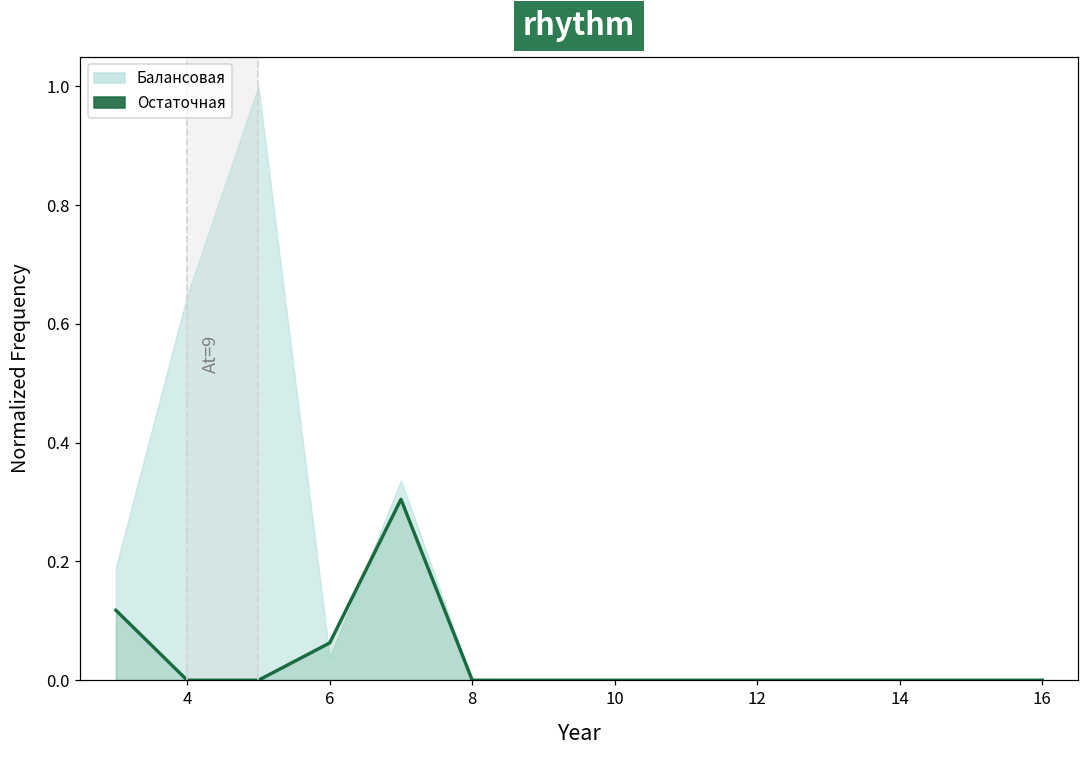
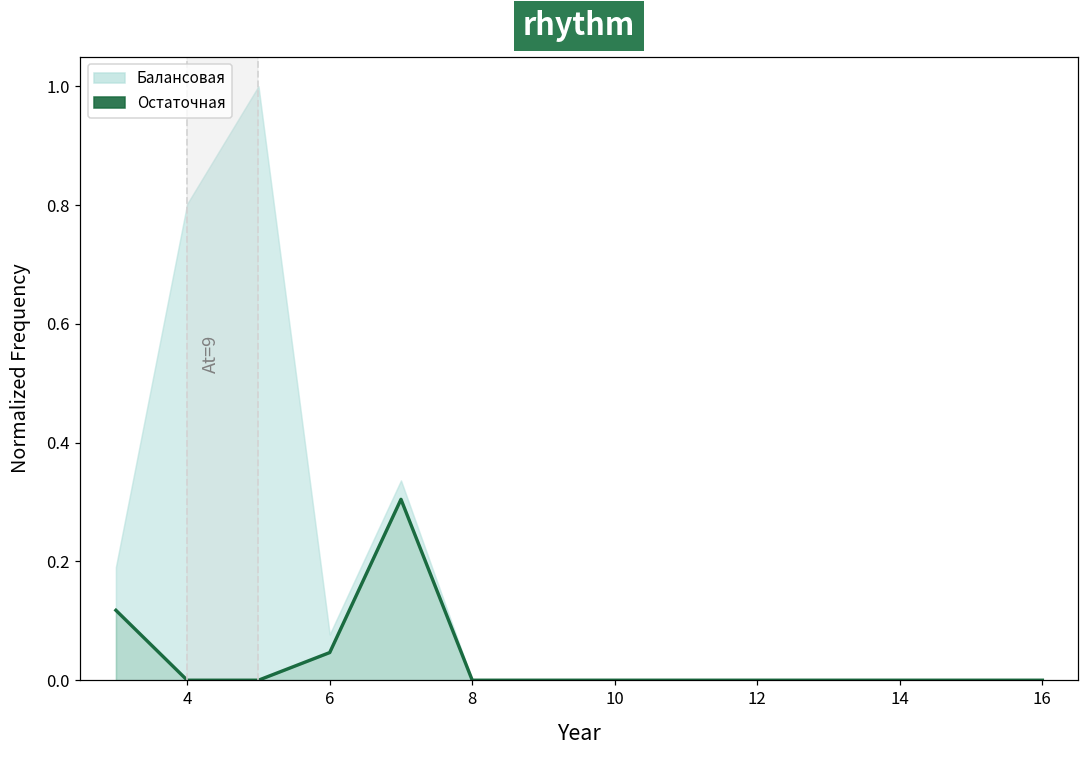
Балансовая, 4: 0.65 -> 0.80
Остаточная, 6: 0.06 -> 0.05
Балансовая, 6: 0.04 -> 0.08
